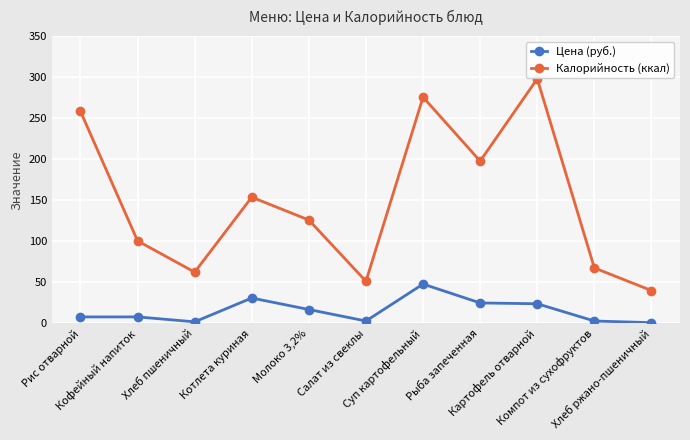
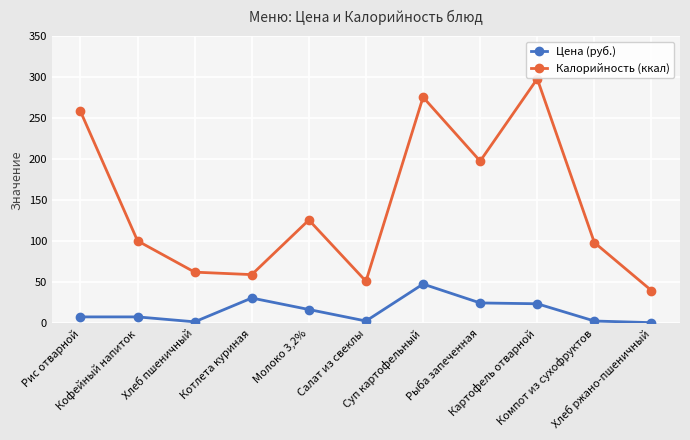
Калорийность (ккал), Котлета куриная: 150 -> 60
Калорийность (ккал), Компот из сухофруктов: 70 -> 100
